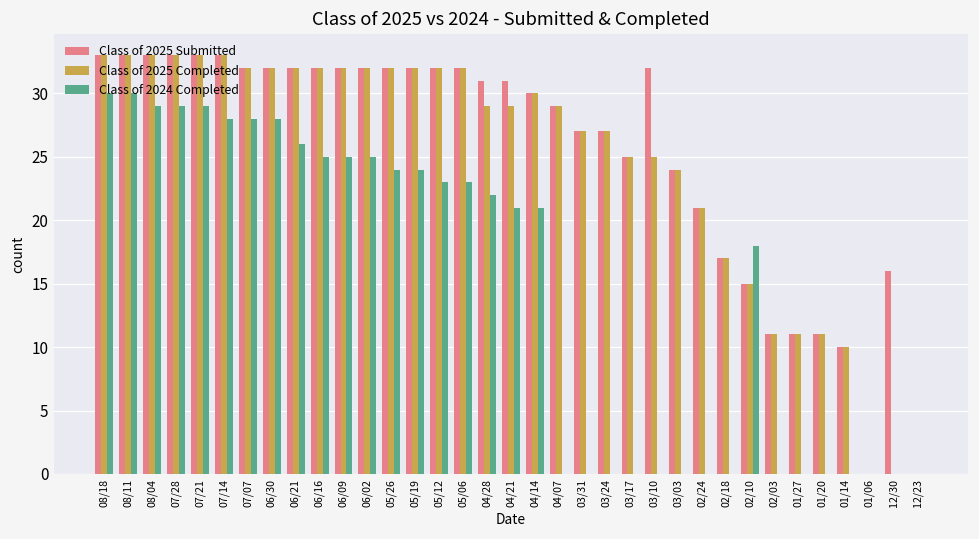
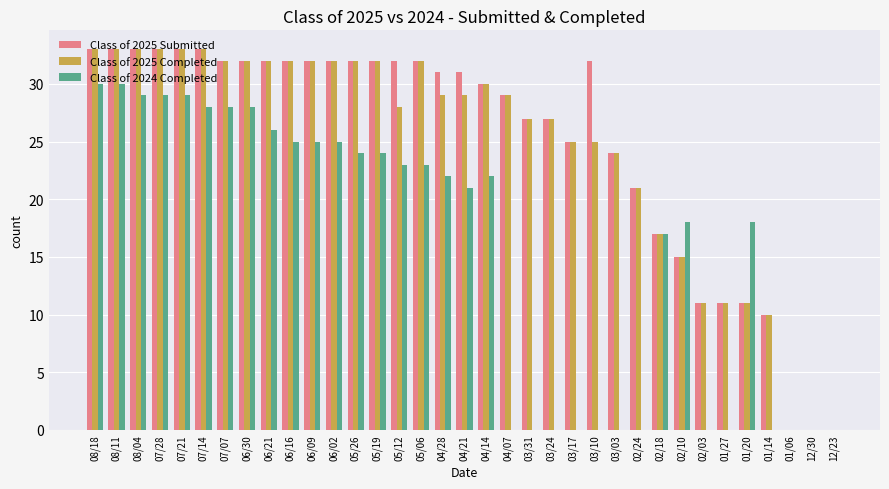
Class of 2025 Completed, 05/12: 32 -> 28
Class of 2024 Completed, 04/14: 21 -> 22
Class of 2024 Completed, 02/18: 0 -> 17
Class of 2024 Completed, 01/20: 0 -> 18
Class of 2025 Submitted, 12/30: 16 -> 0
